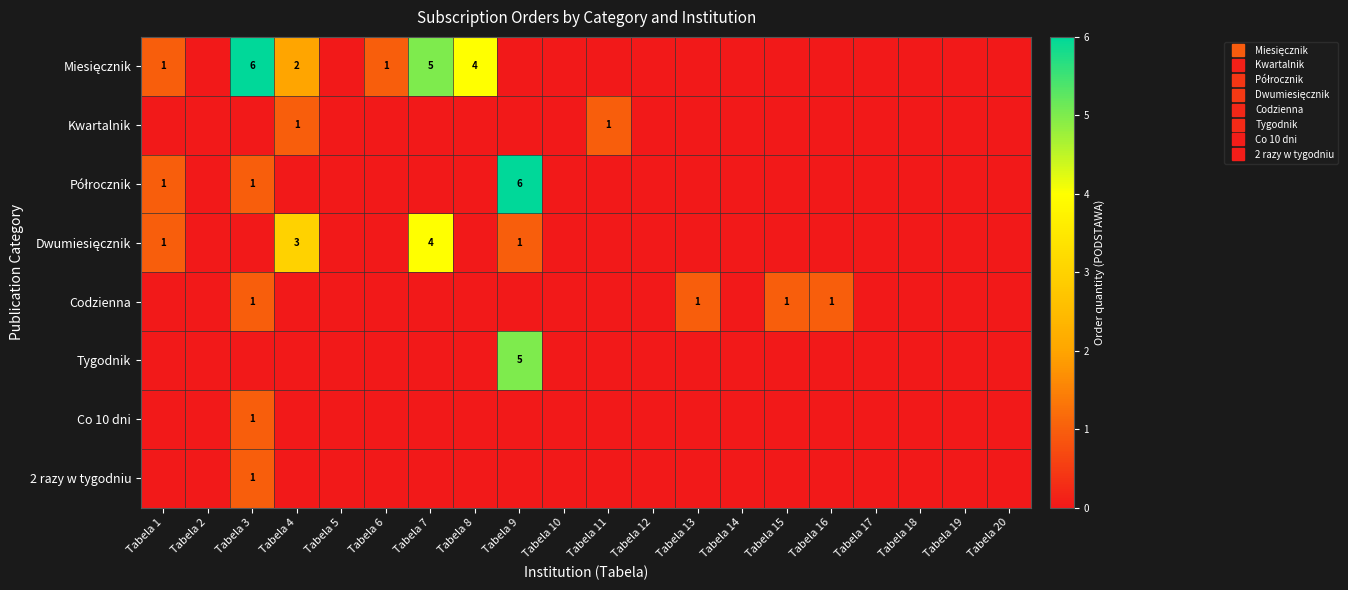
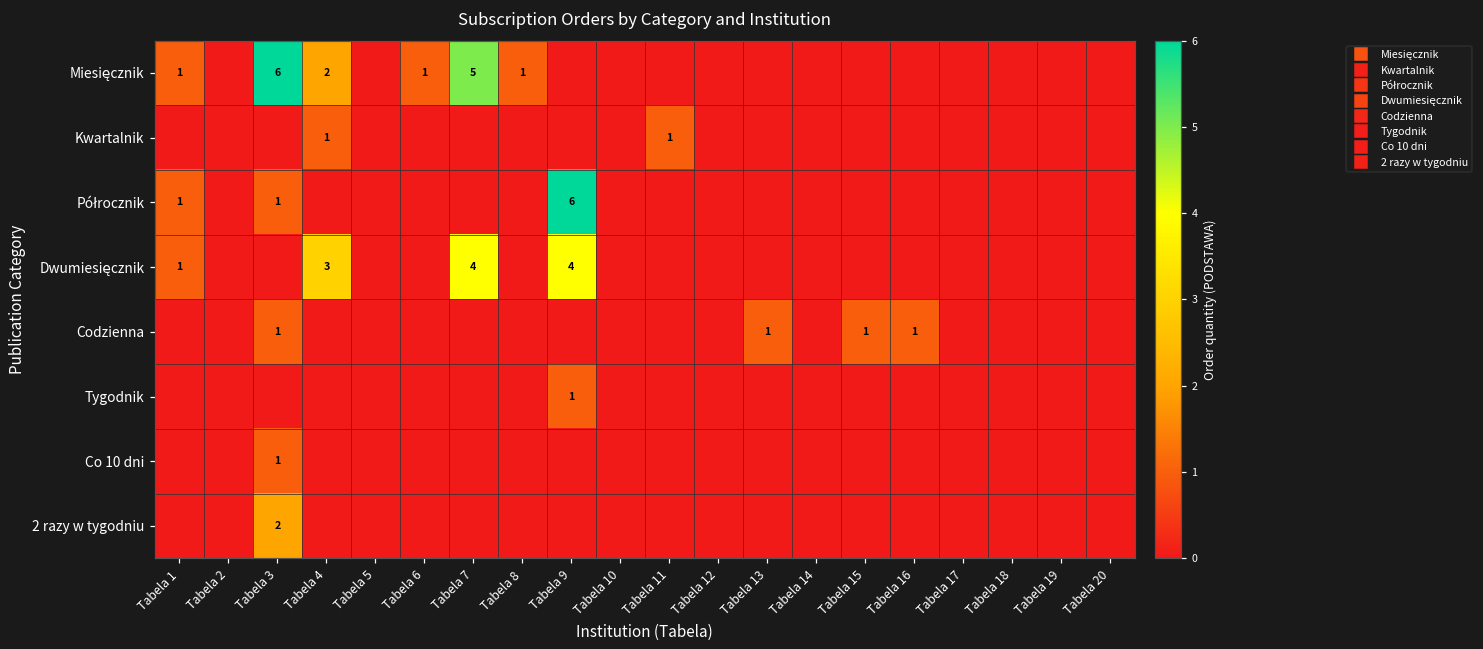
Miesięcznik, Tabela 8: 4 -> 1
Dwumiesięcznik, Tabela 9: 1 -> 4
Tygodnik, Tabela 9: 5 -> 1
2 razy w tygodniu, Tabela 3: 1 -> 2
